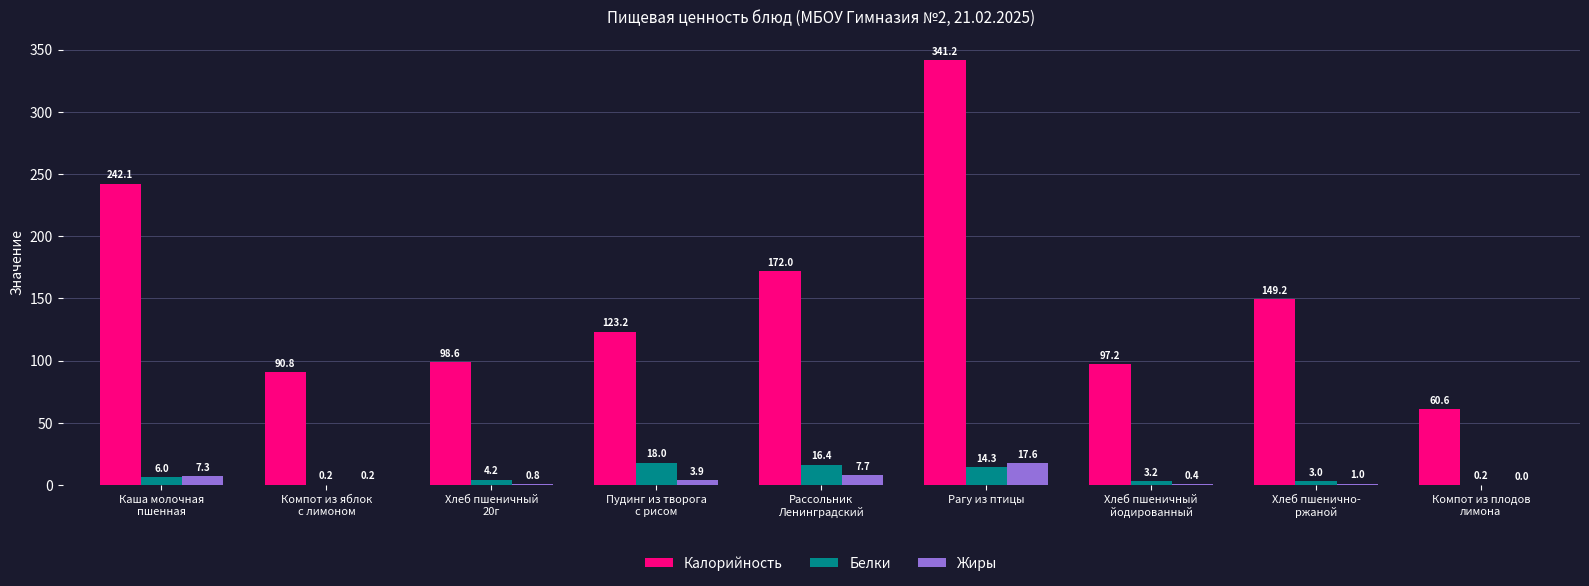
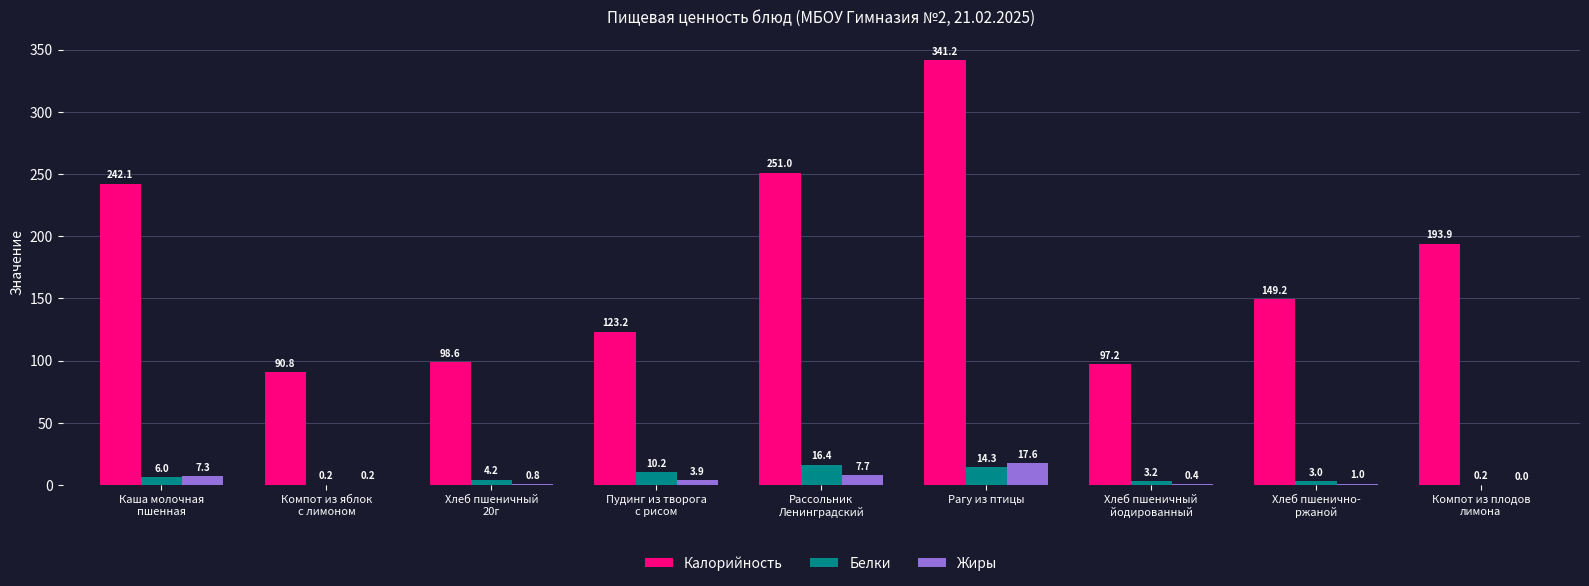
Белки, Пудинг из творога с рисом: 18.0 -> 10.2
Калорийность, Рассольник Ленинградский: 172.0 -> 251.0
Калорийность, Компот из плодов лимона: 60.6 -> 193.9
